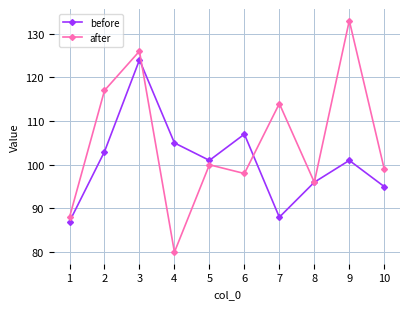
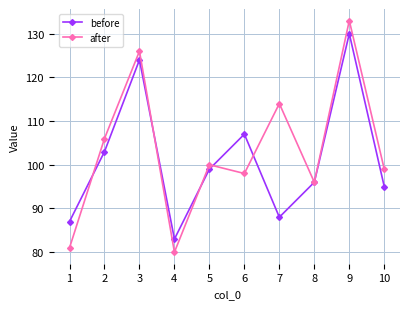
after, 1: 88 -> 81
after, 2: 117 -> 106
before, 4: 105 -> 83
before, 5: 101 -> 99
before, 9: 101 -> 130
